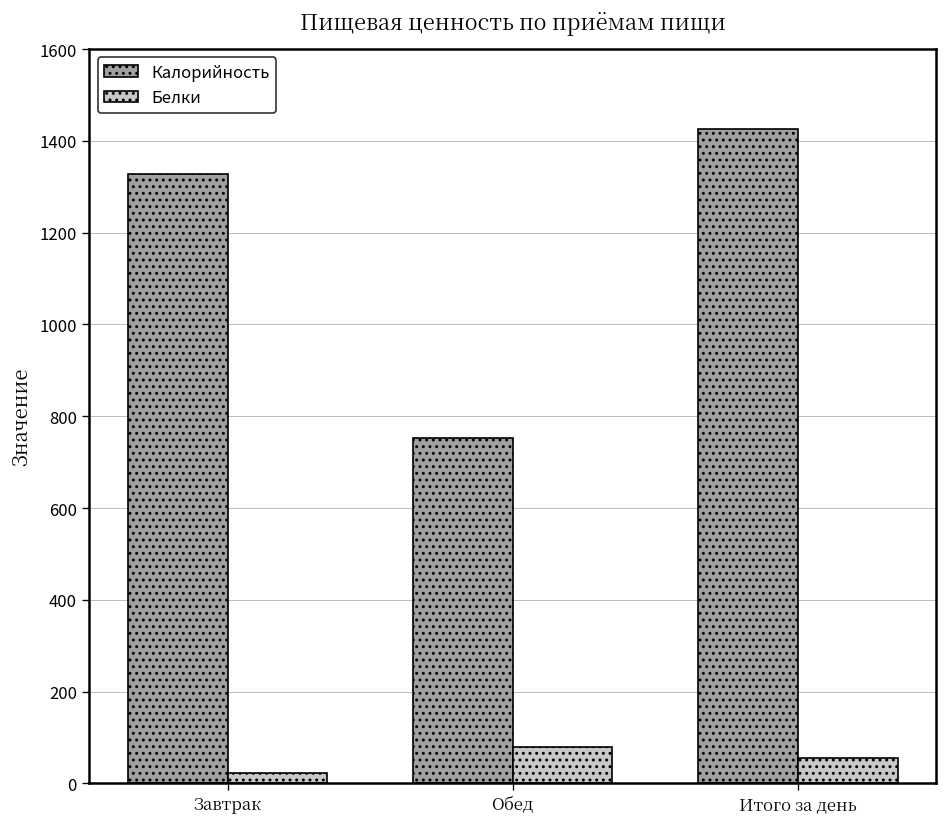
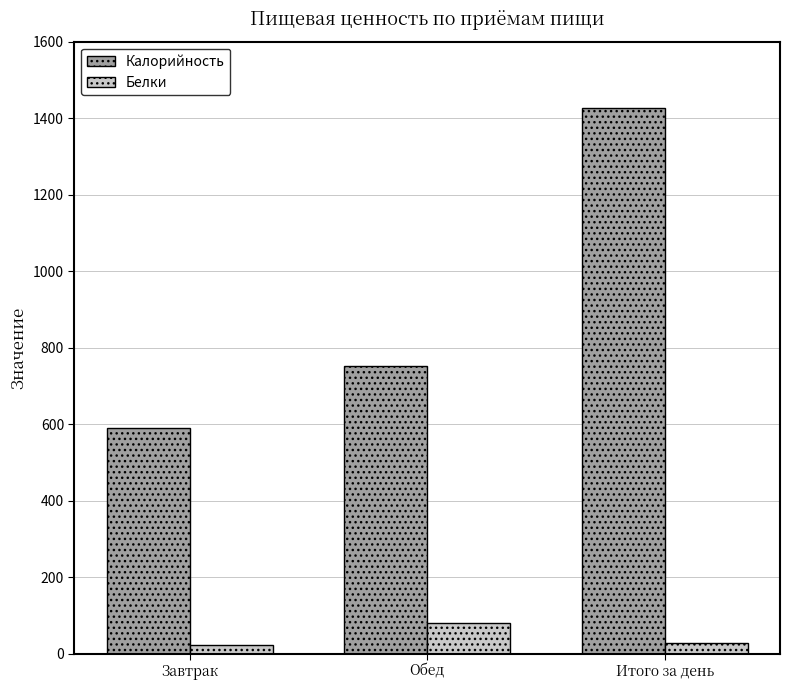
Калорийность, Завтрак: 1330 -> 590
Белки, Итого за день: 50 -> 30
